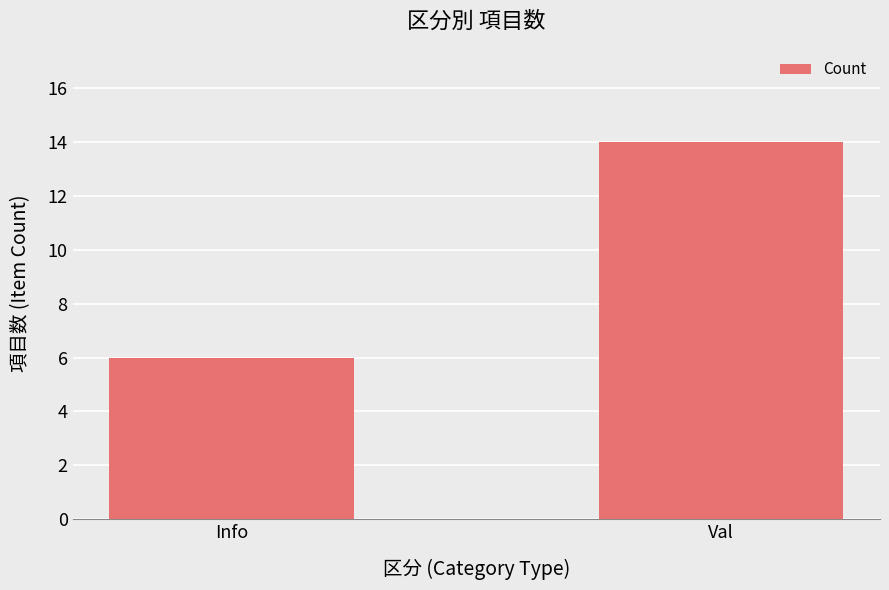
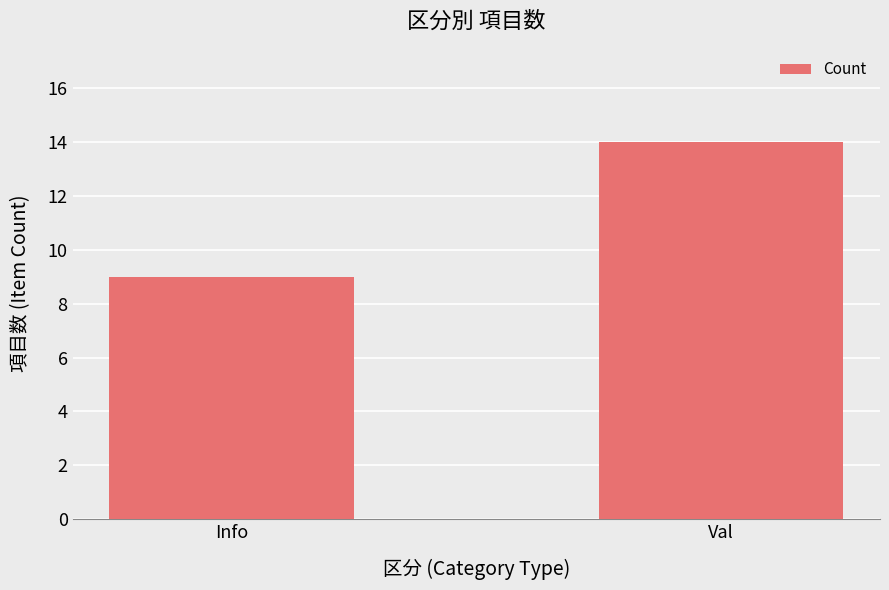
Info: 6 -> 9
